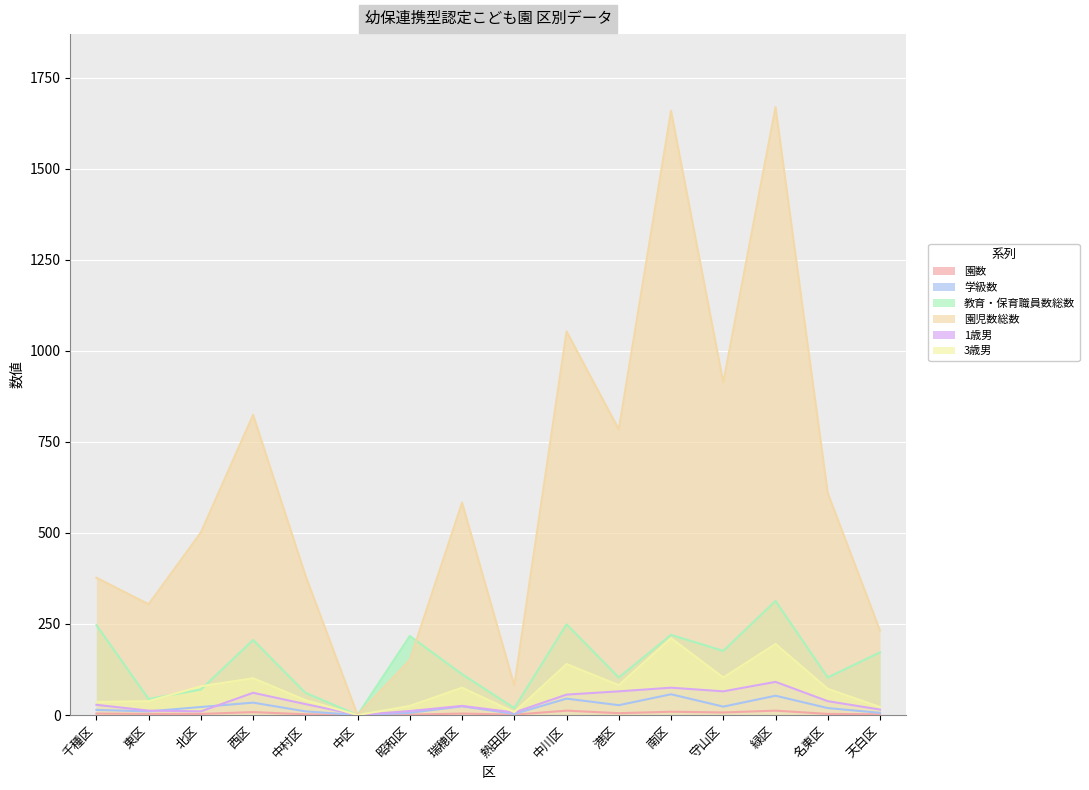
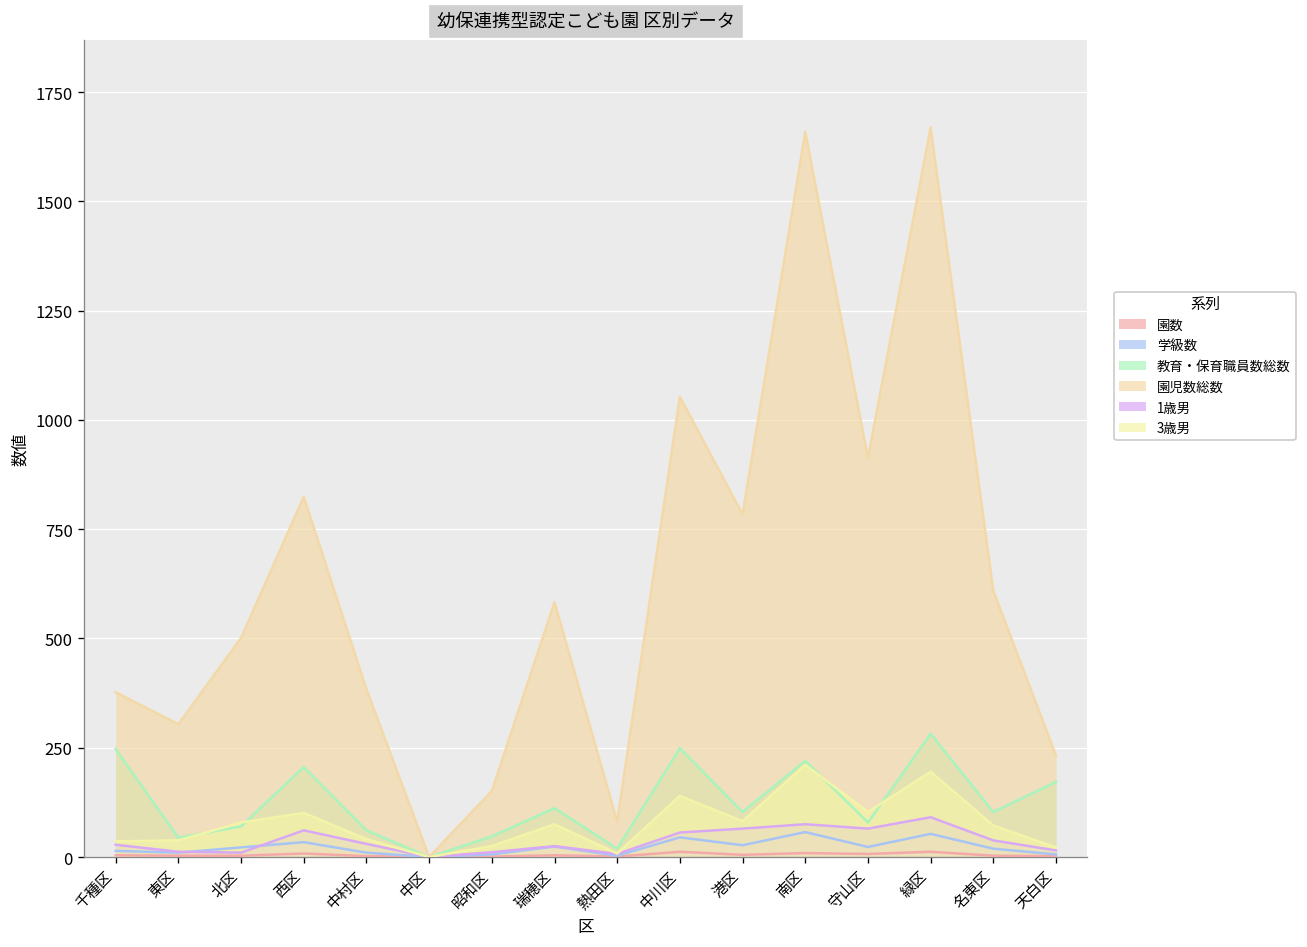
教育・保育職員数総数, 昭和区: 220 -> 50
教育・保育職員数総数, 守山区: 180 -> 80
教育・保育職員数総数, 緑区: 310 -> 280
